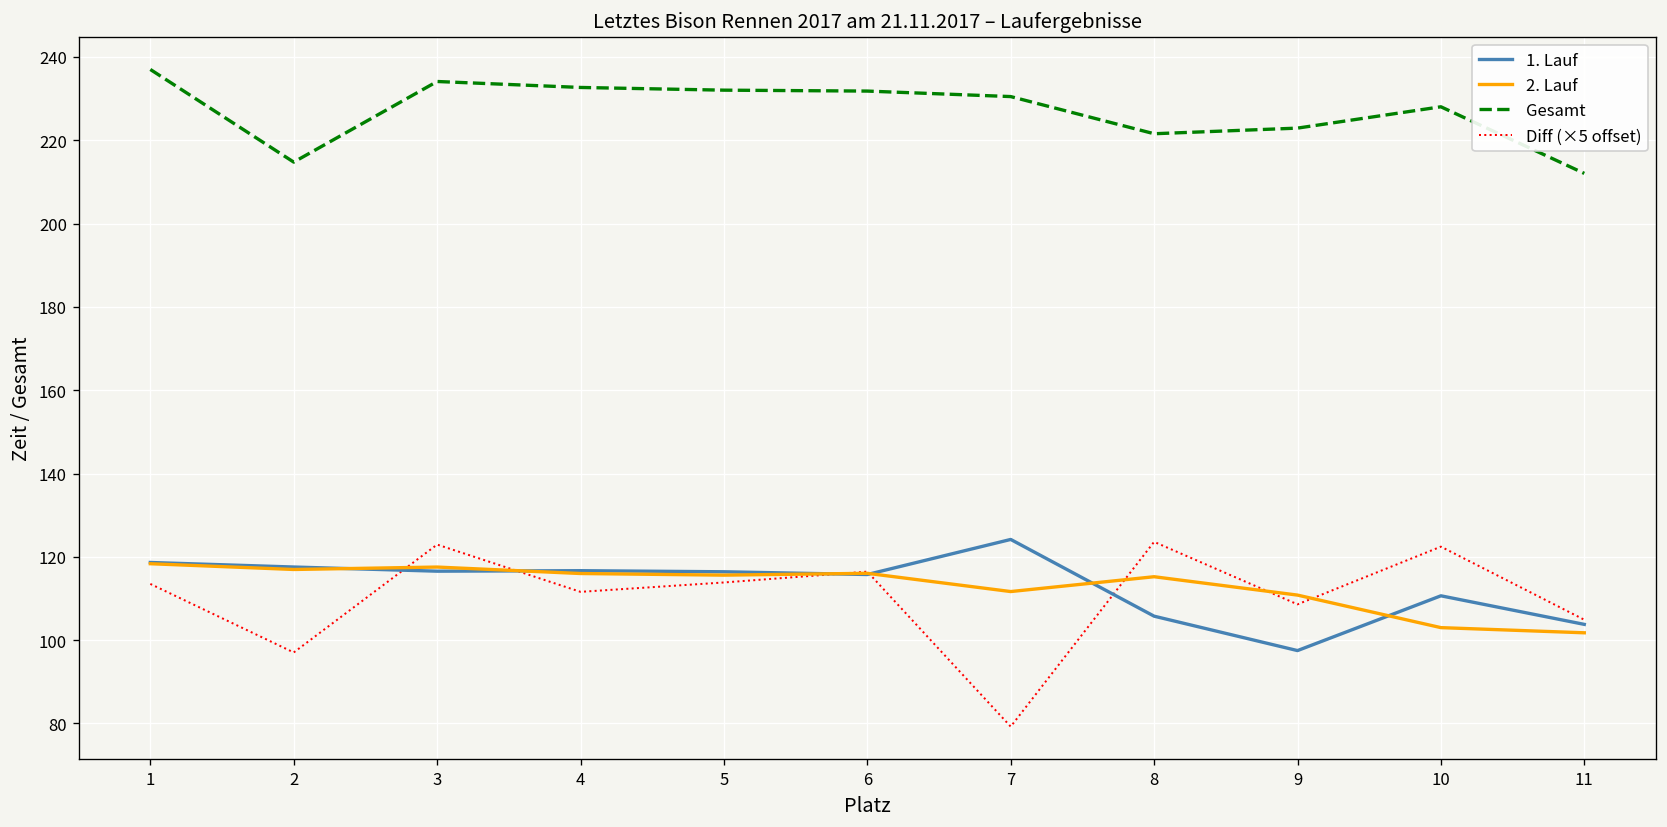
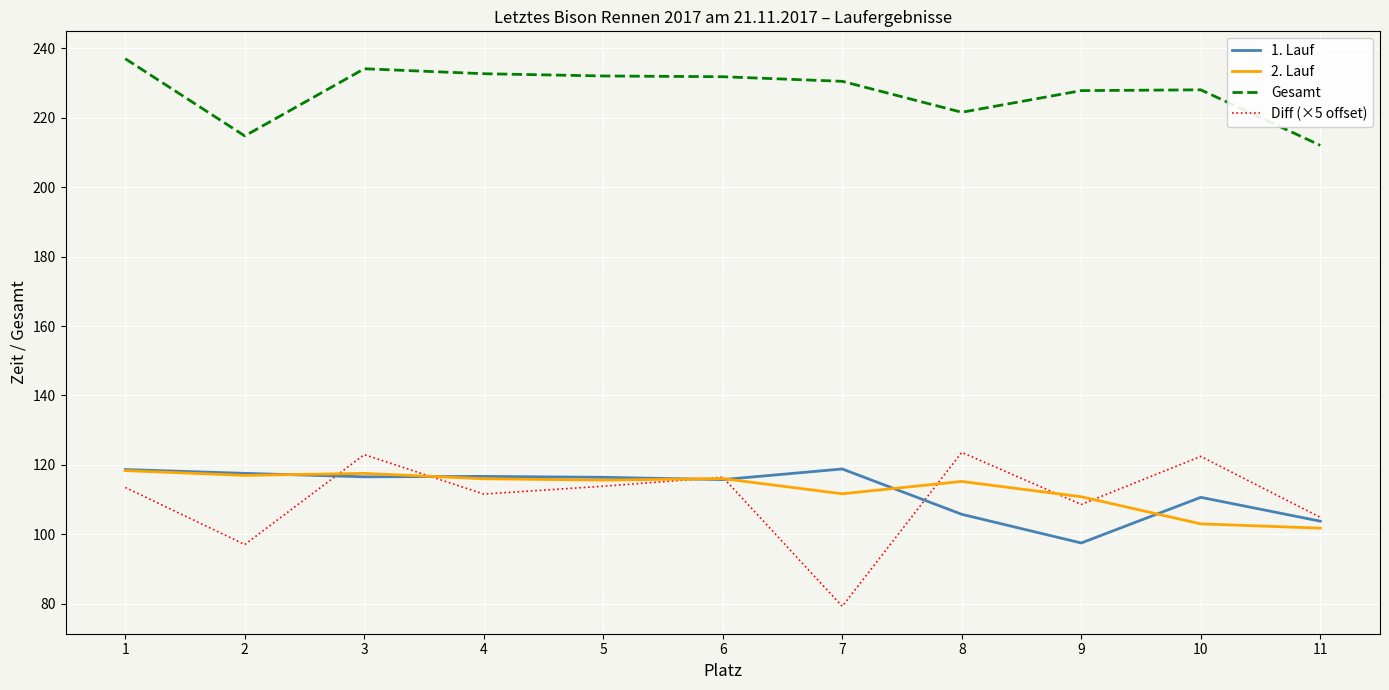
1. Lauf, 7: 124 -> 119
Gesamt, 9: 223 -> 228
